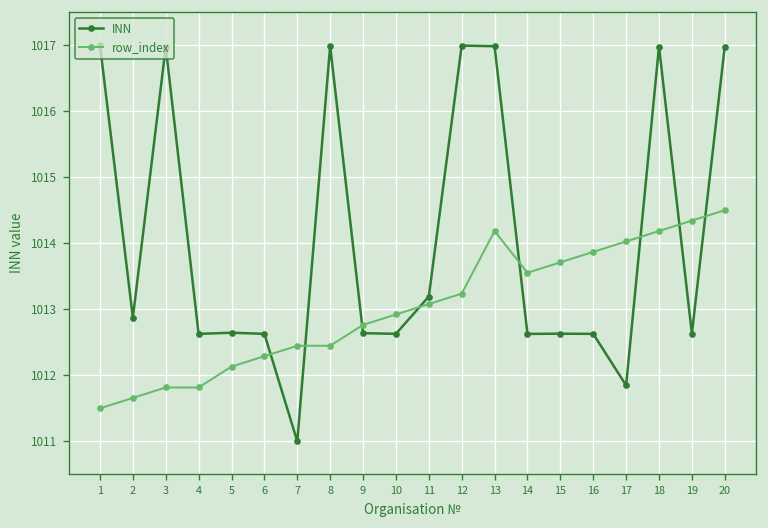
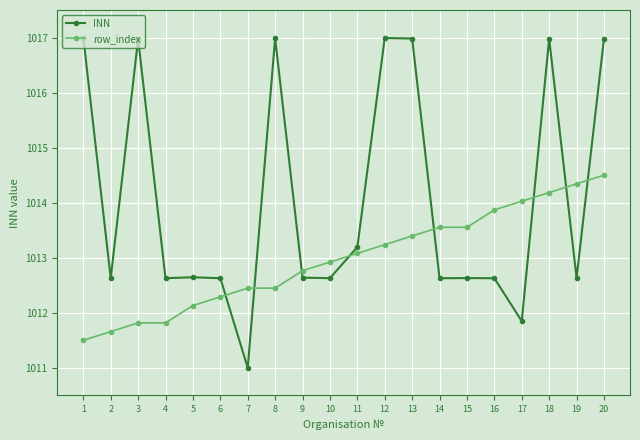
INN, 2: 1012.9 -> 1012.6
row_index, 13: 1014.2 -> 1013.4
row_index, 15: 1013.7 -> 1013.6
